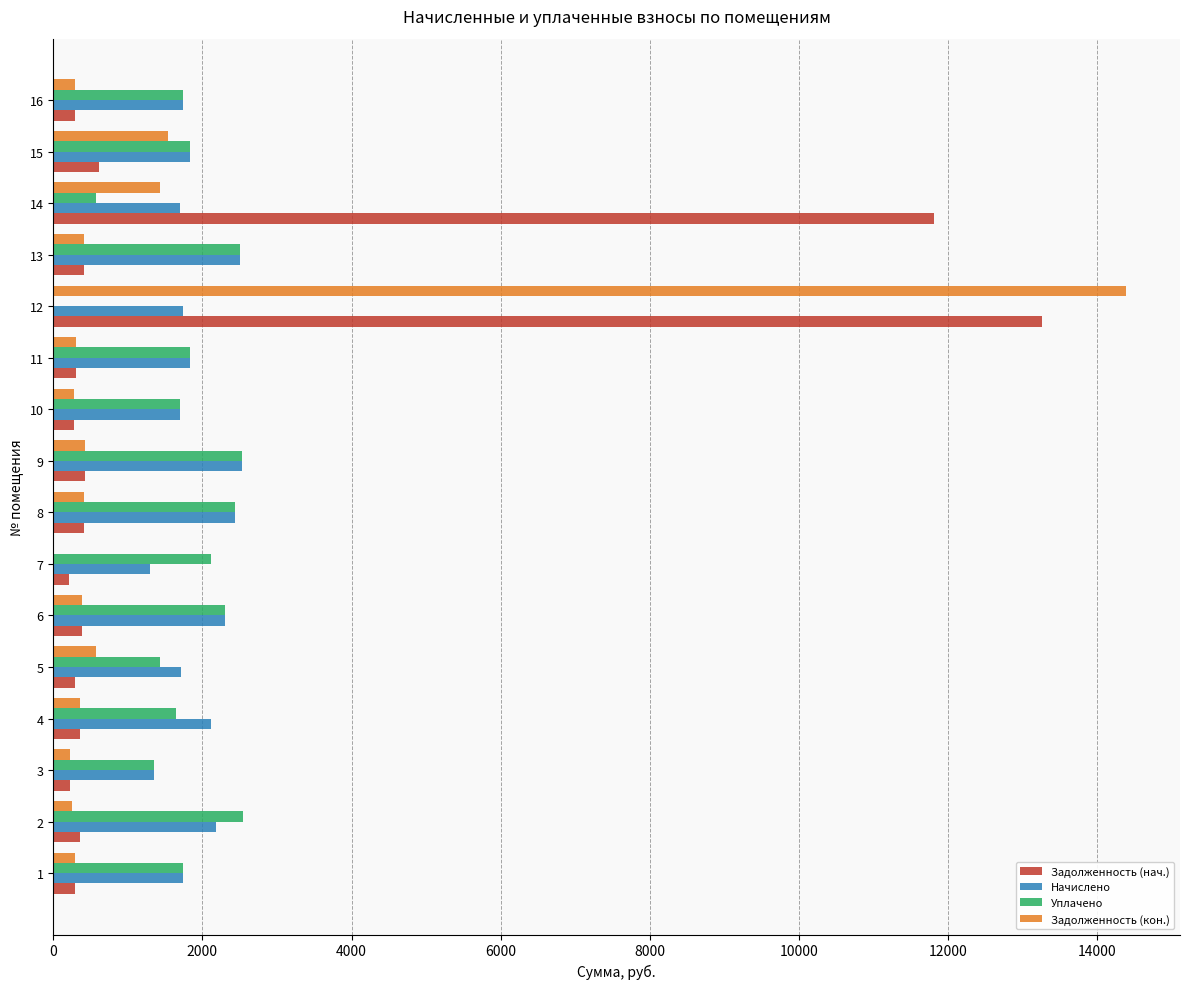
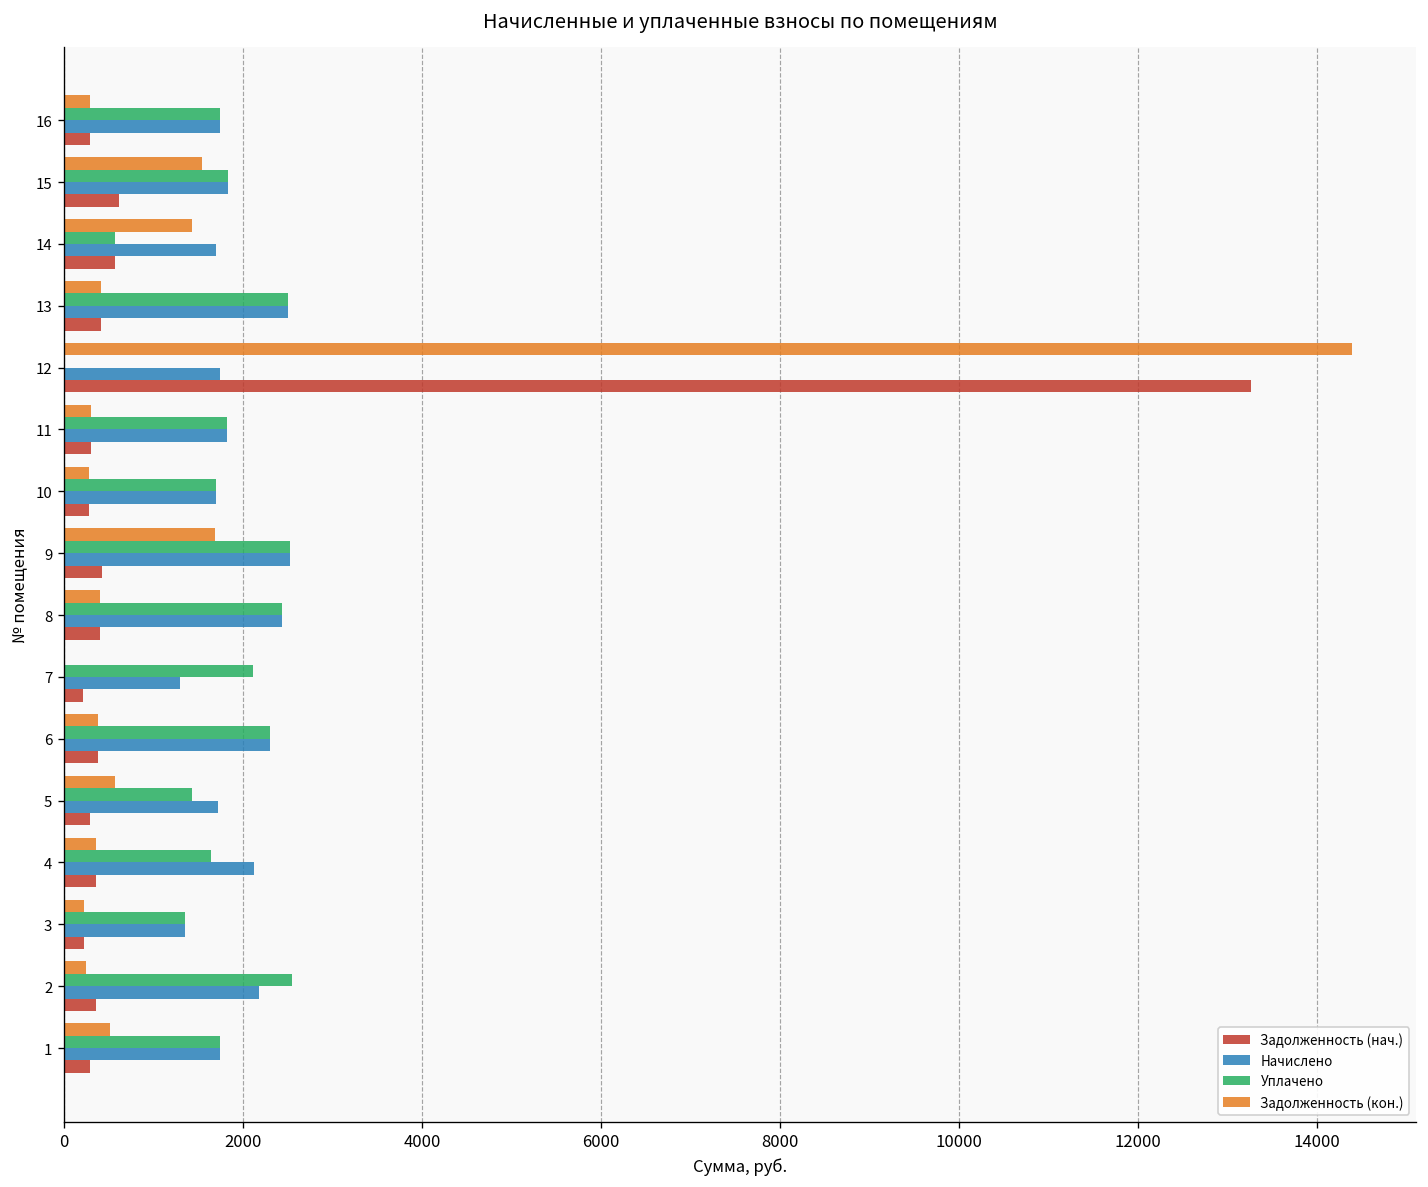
Задолженность (нач.), 14: 11800 -> 600
Задолженность (кон.), 9: 400 -> 1700
Задолженность (кон.), 1: 300 -> 500
